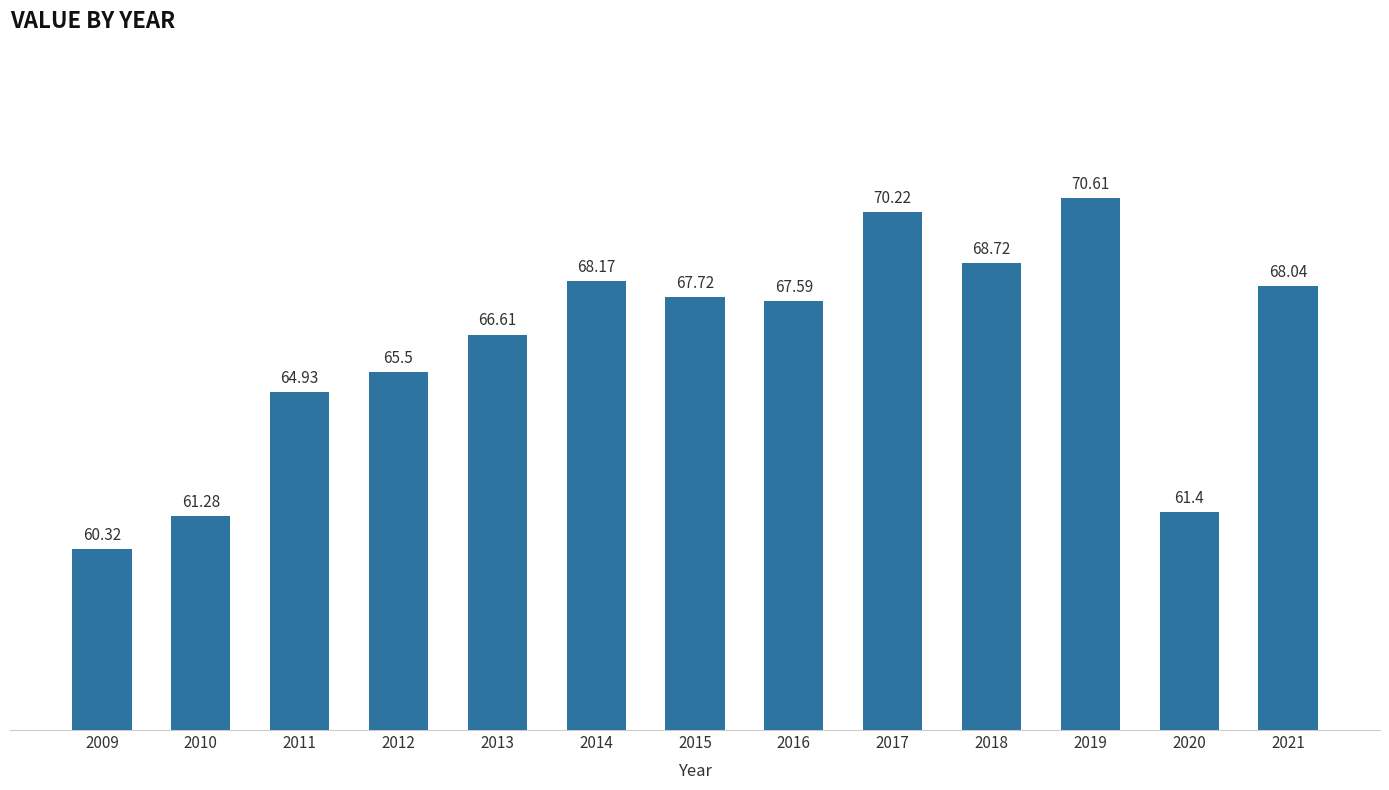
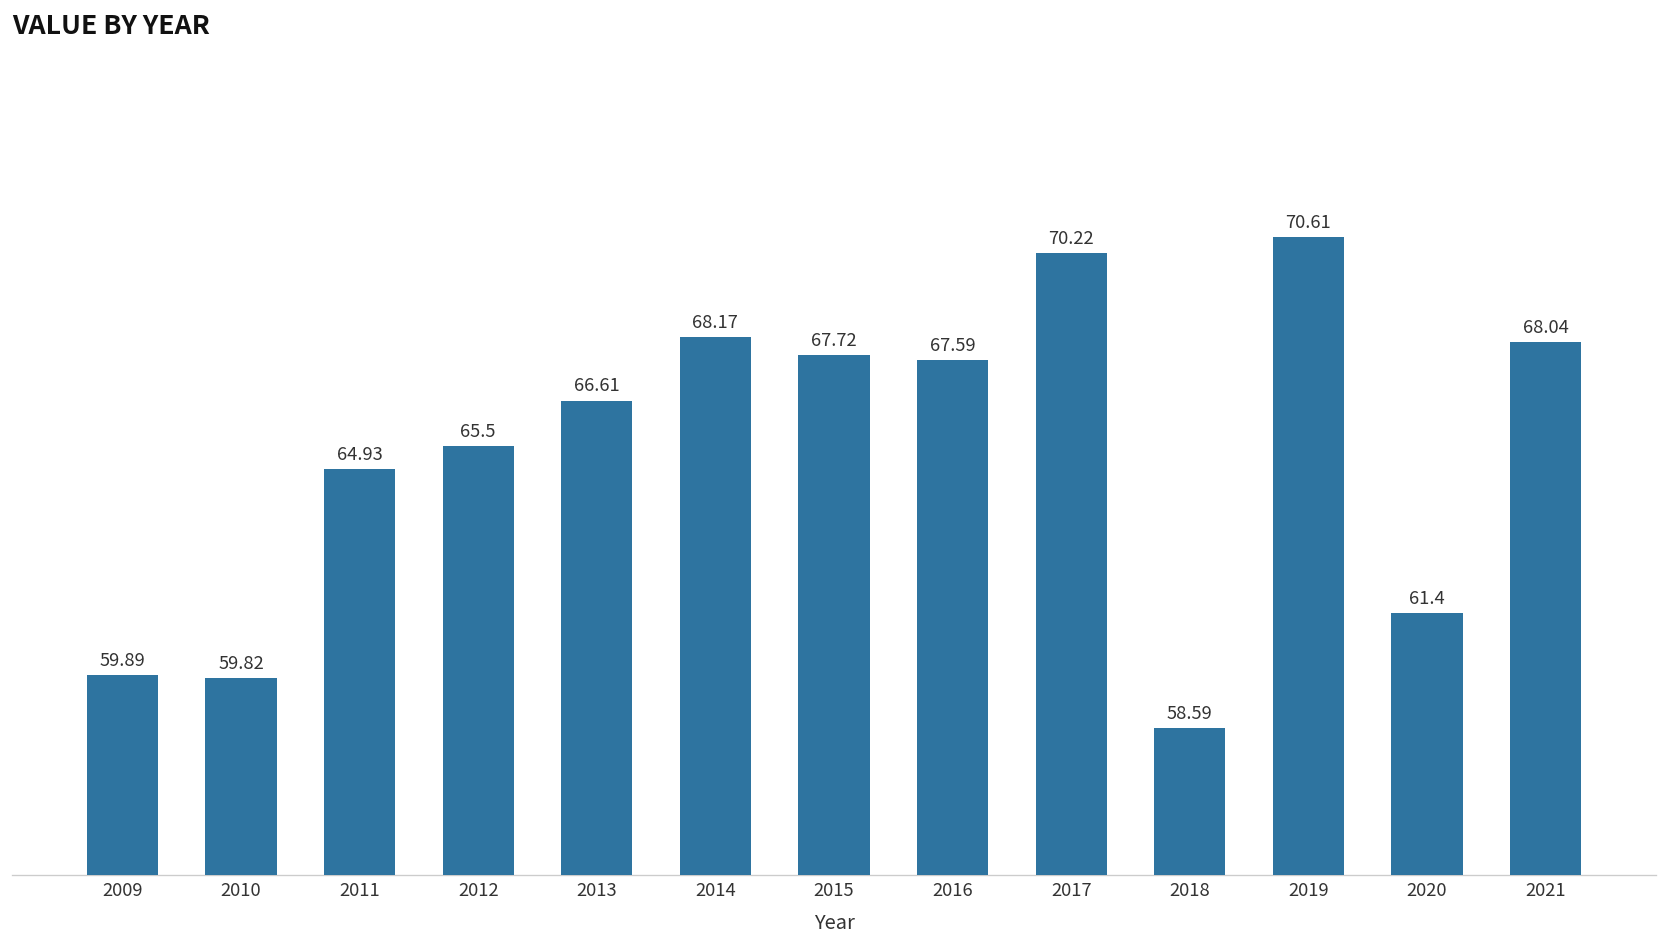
2009: 60.32 -> 59.89
2010: 61.28 -> 59.82
2018: 68.72 -> 58.59
